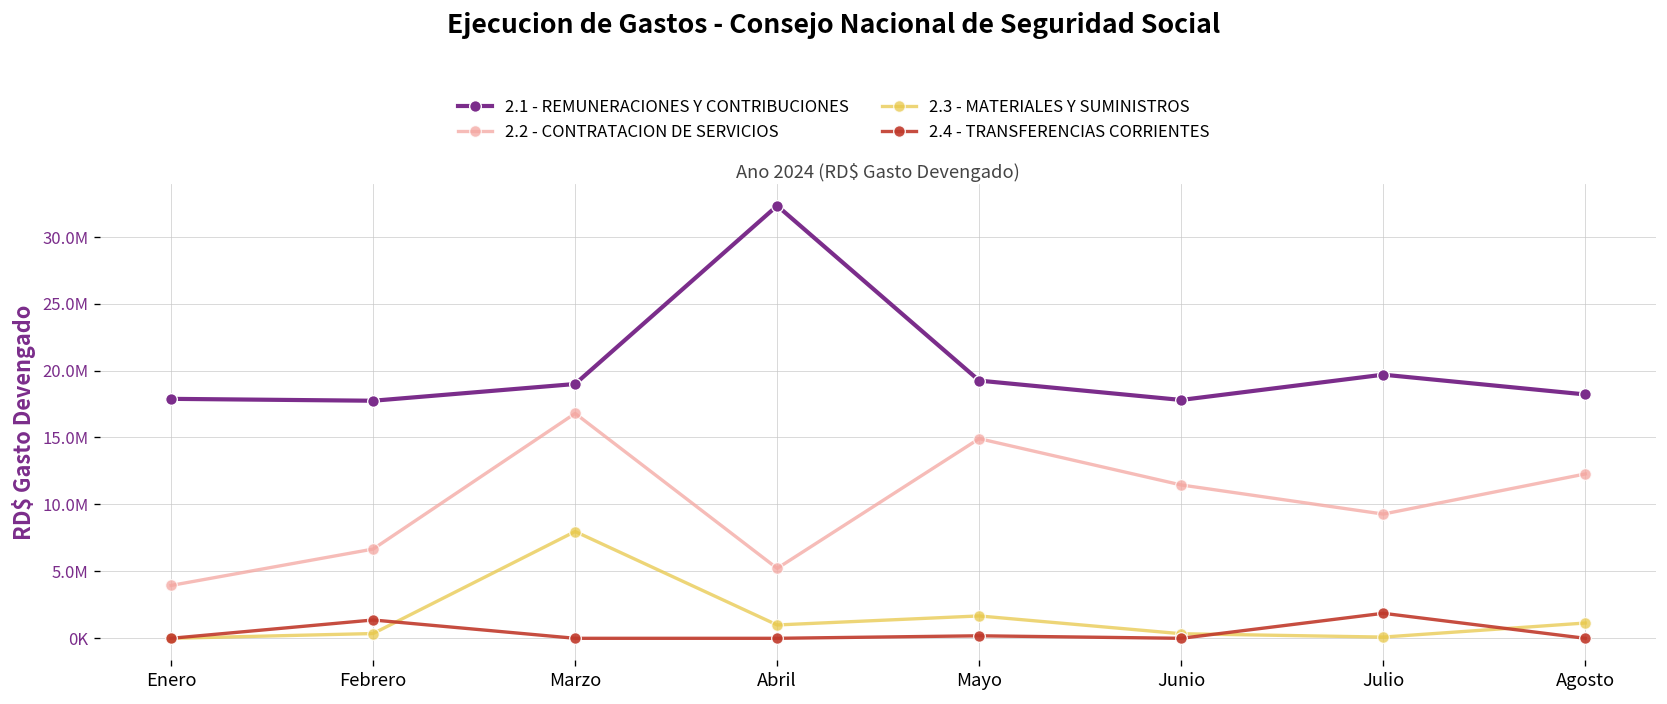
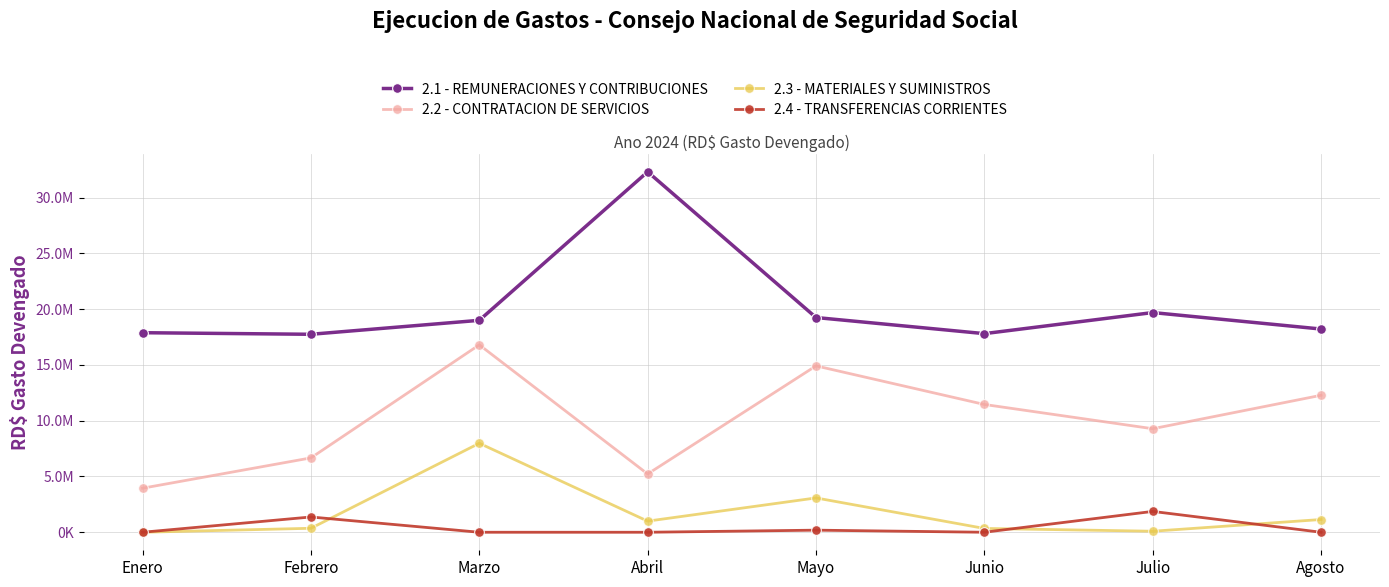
2.3 - MATERIALES Y SUMINISTROS, Mayo: 1700000 -> 3100000
